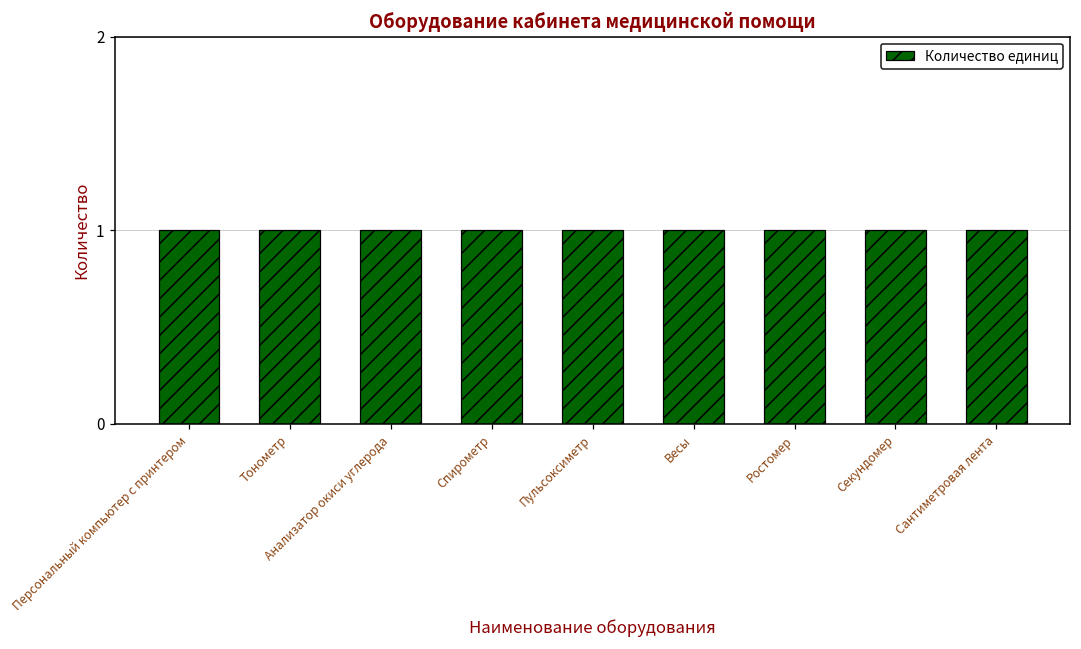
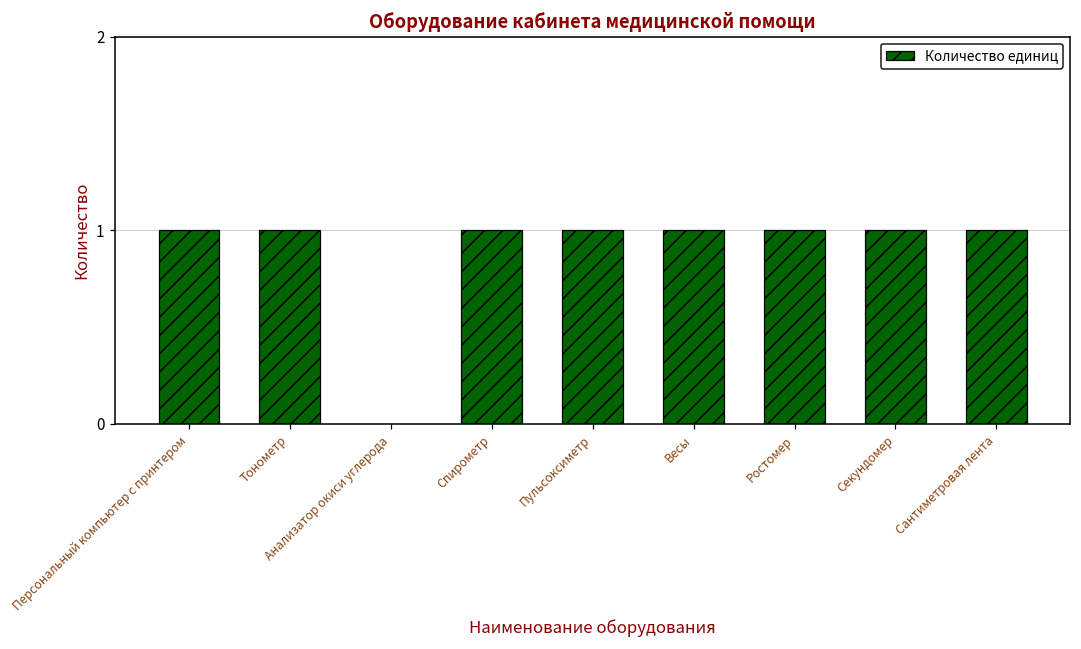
Анализатор окиси углерода: 1 -> 0
